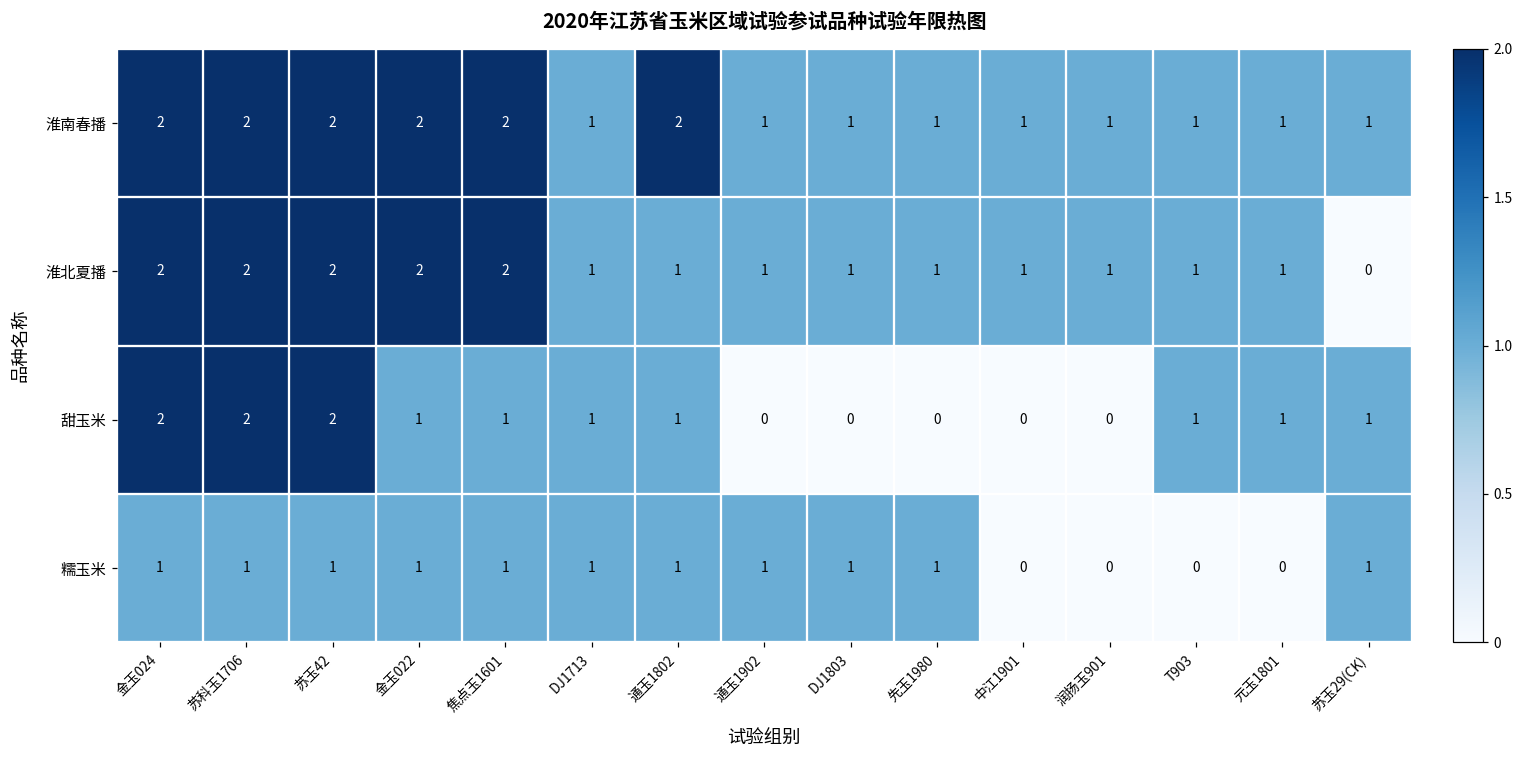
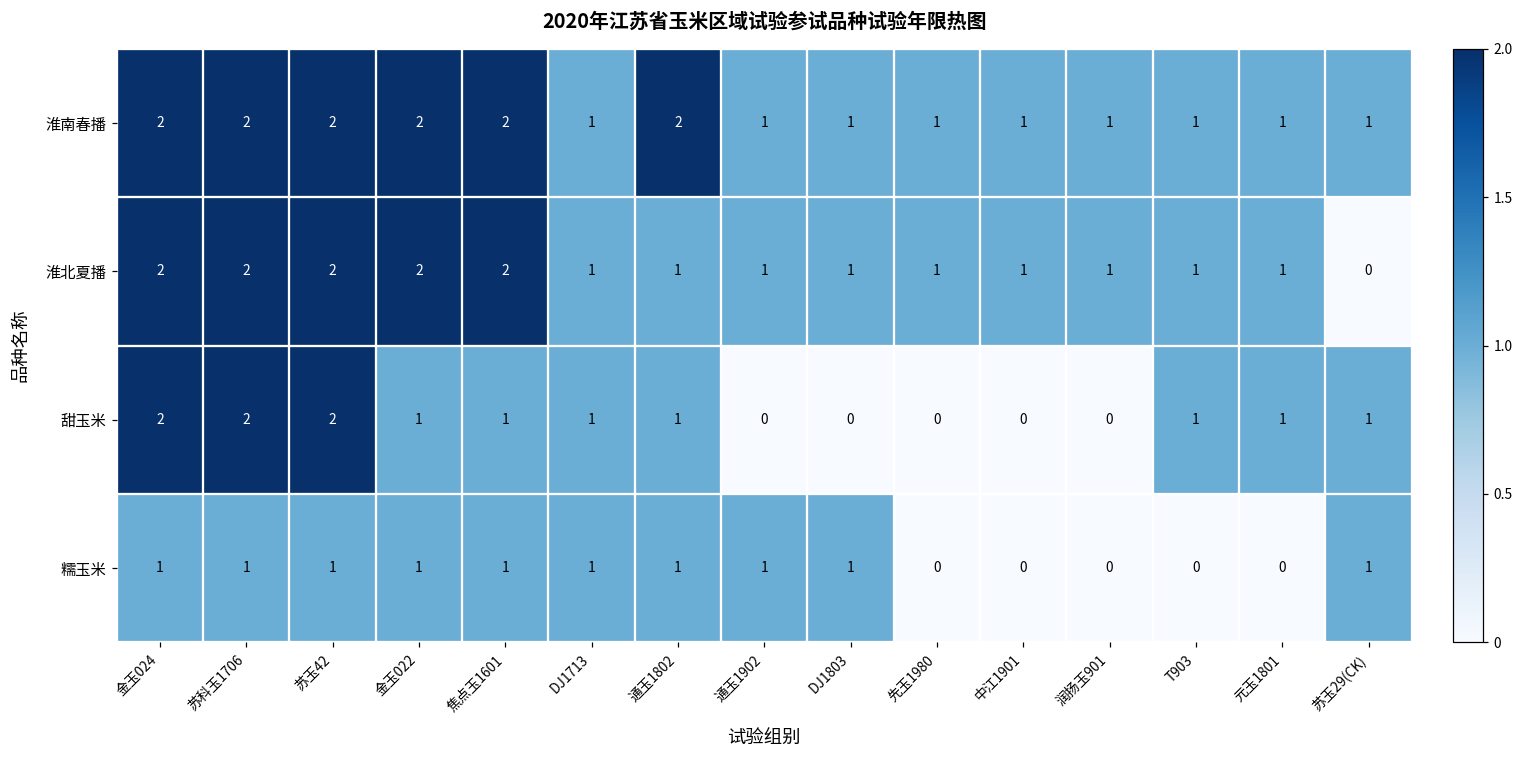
糯玉米, 先玉1980: 1 -> 0
